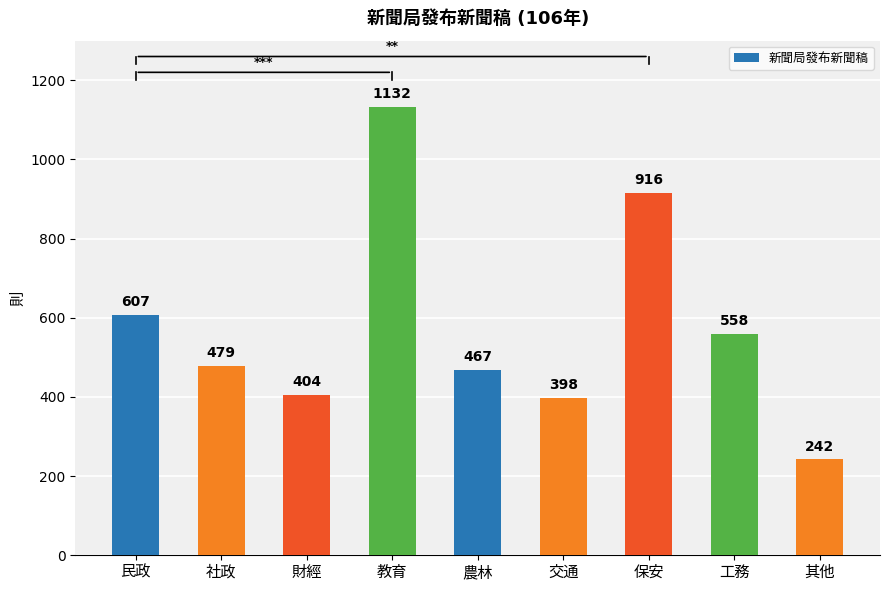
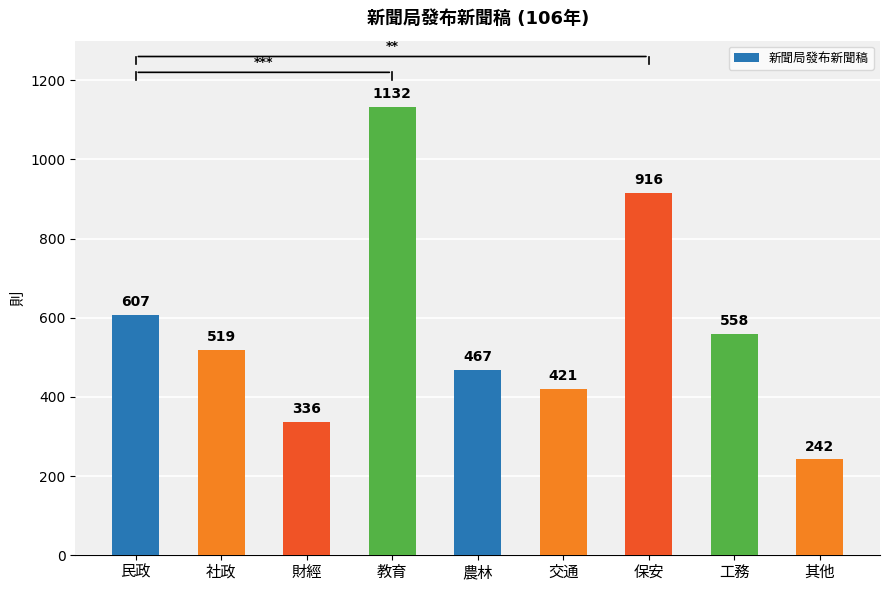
新聞局發布新聞稿, 社政: 479 -> 519
新聞局發布新聞稿, 財經: 404 -> 336
新聞局發布新聞稿, 交通: 398 -> 421
